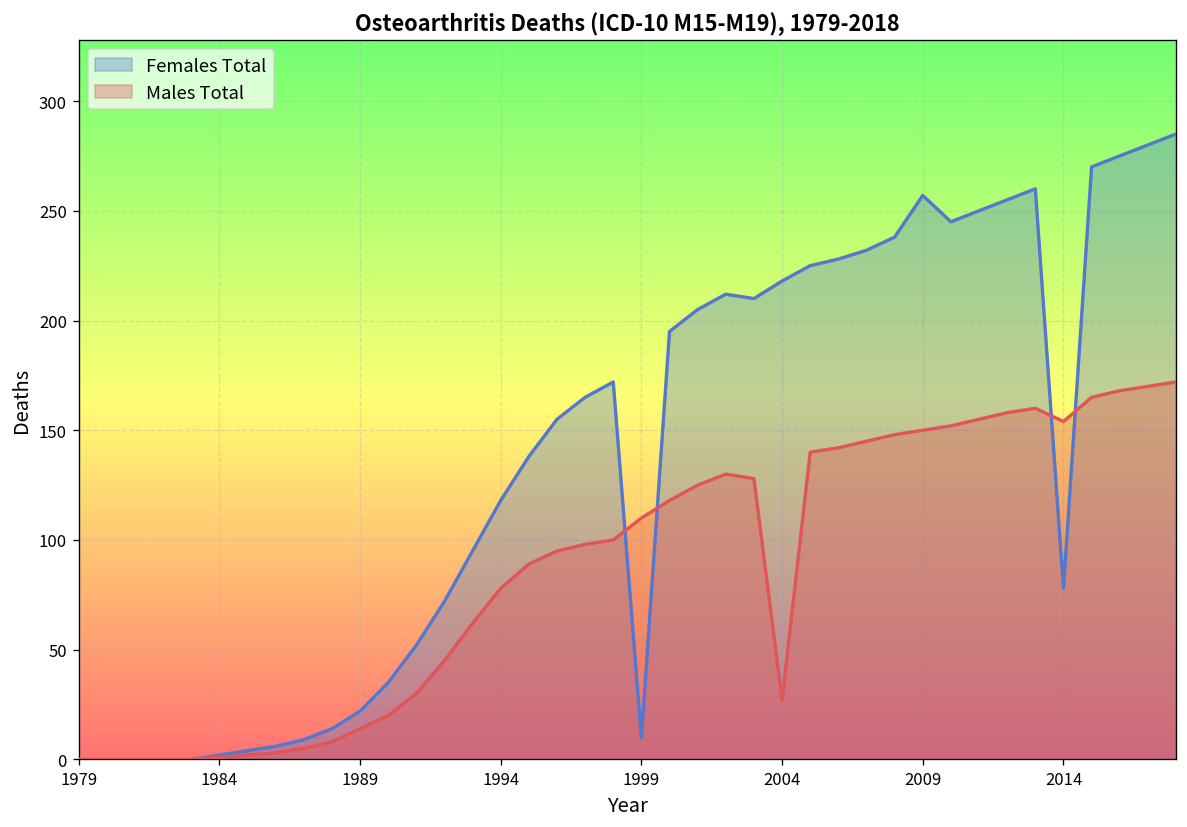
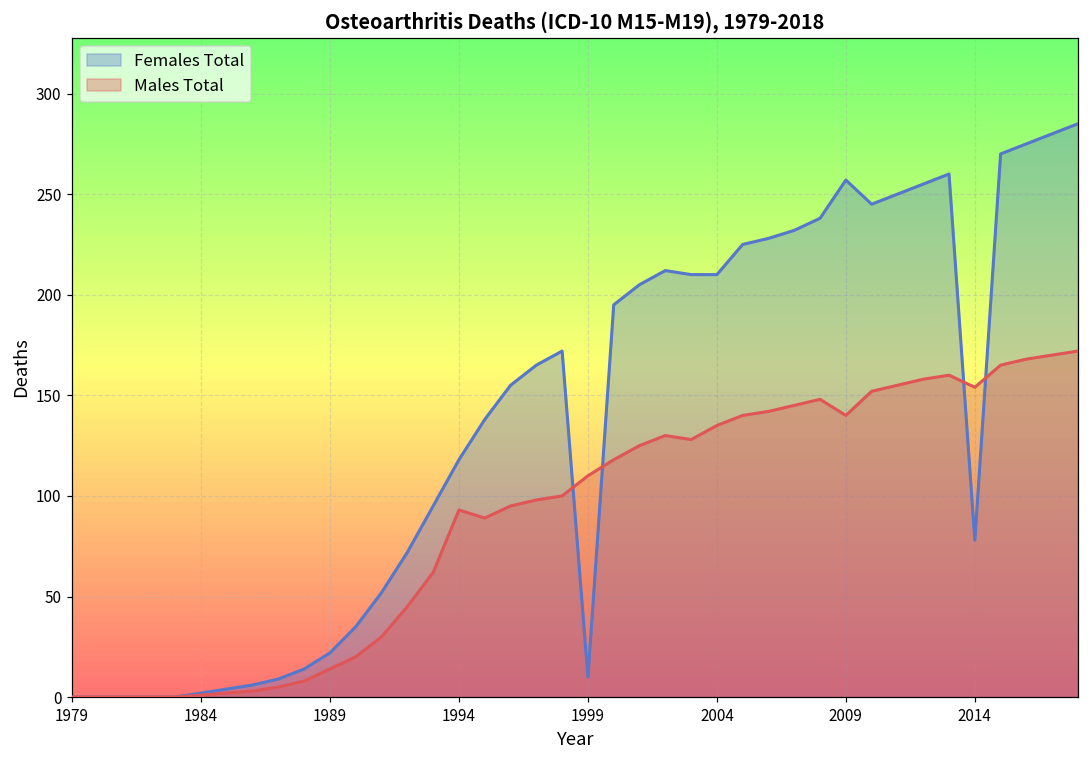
Males Total, 1994: 78 -> 93
Females Total, 2004: 218 -> 210
Males Total, 2004: 27 -> 135
Males Total, 2009: 150 -> 140
